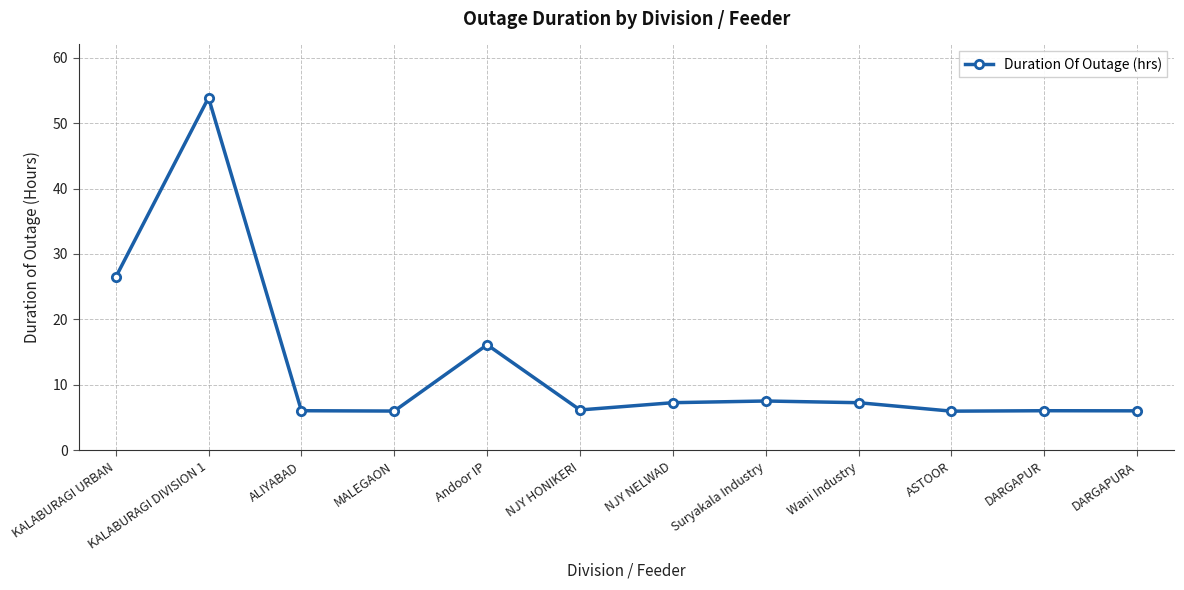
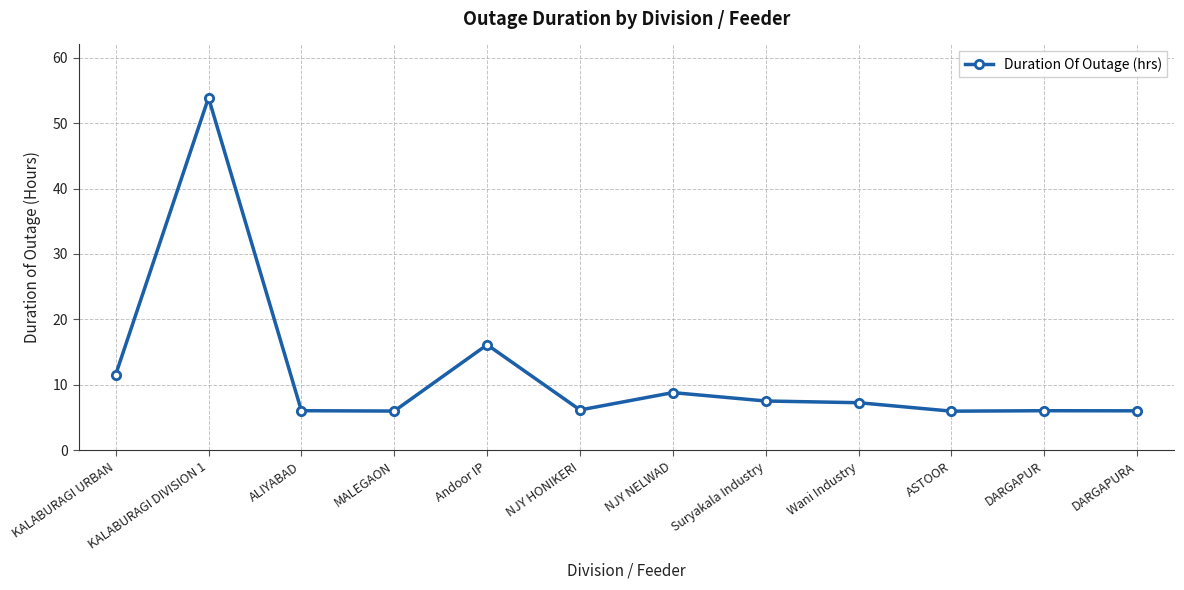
KALABURAGI URBAN: 26 -> 12
NJY NELWAD: 7 -> 9
